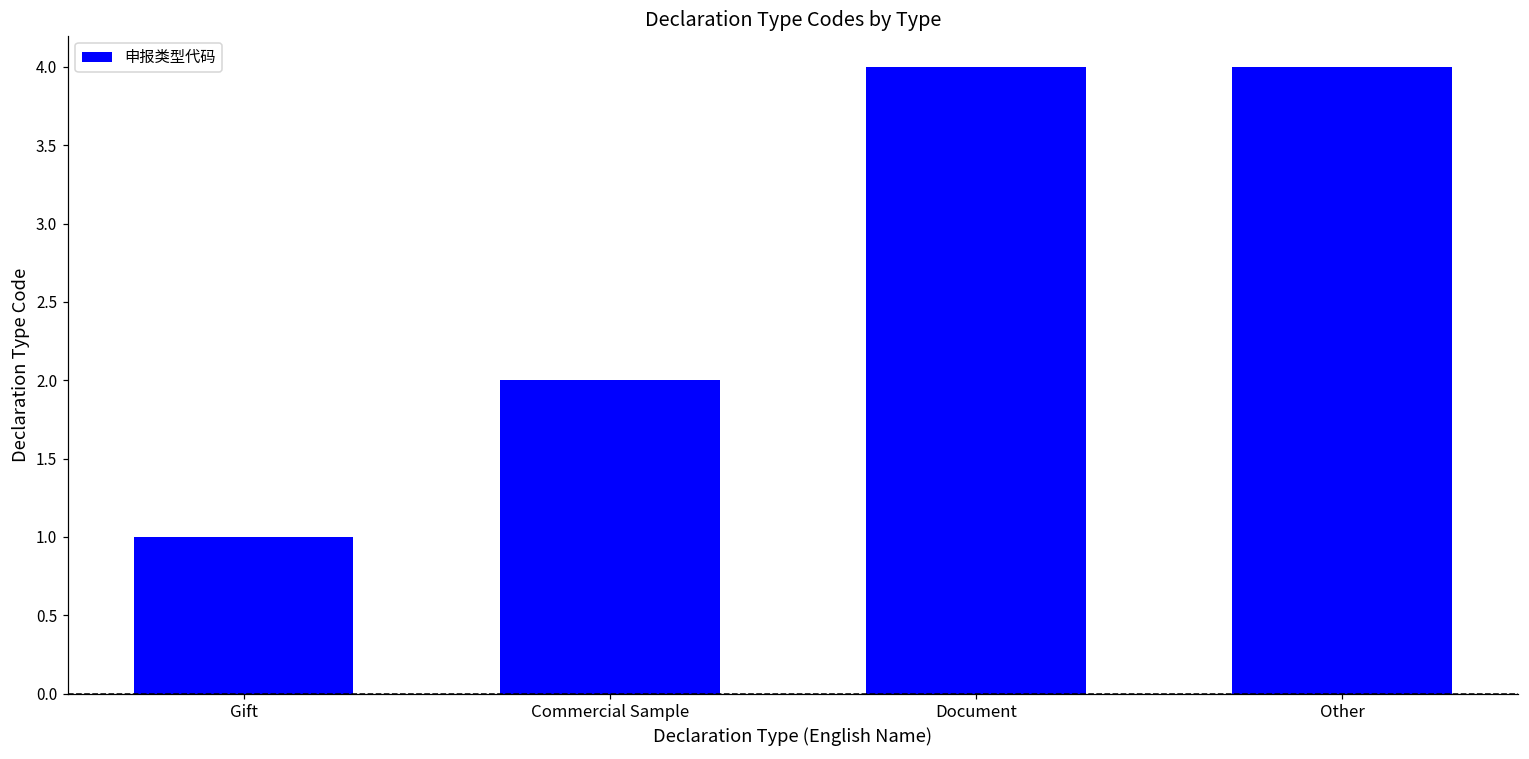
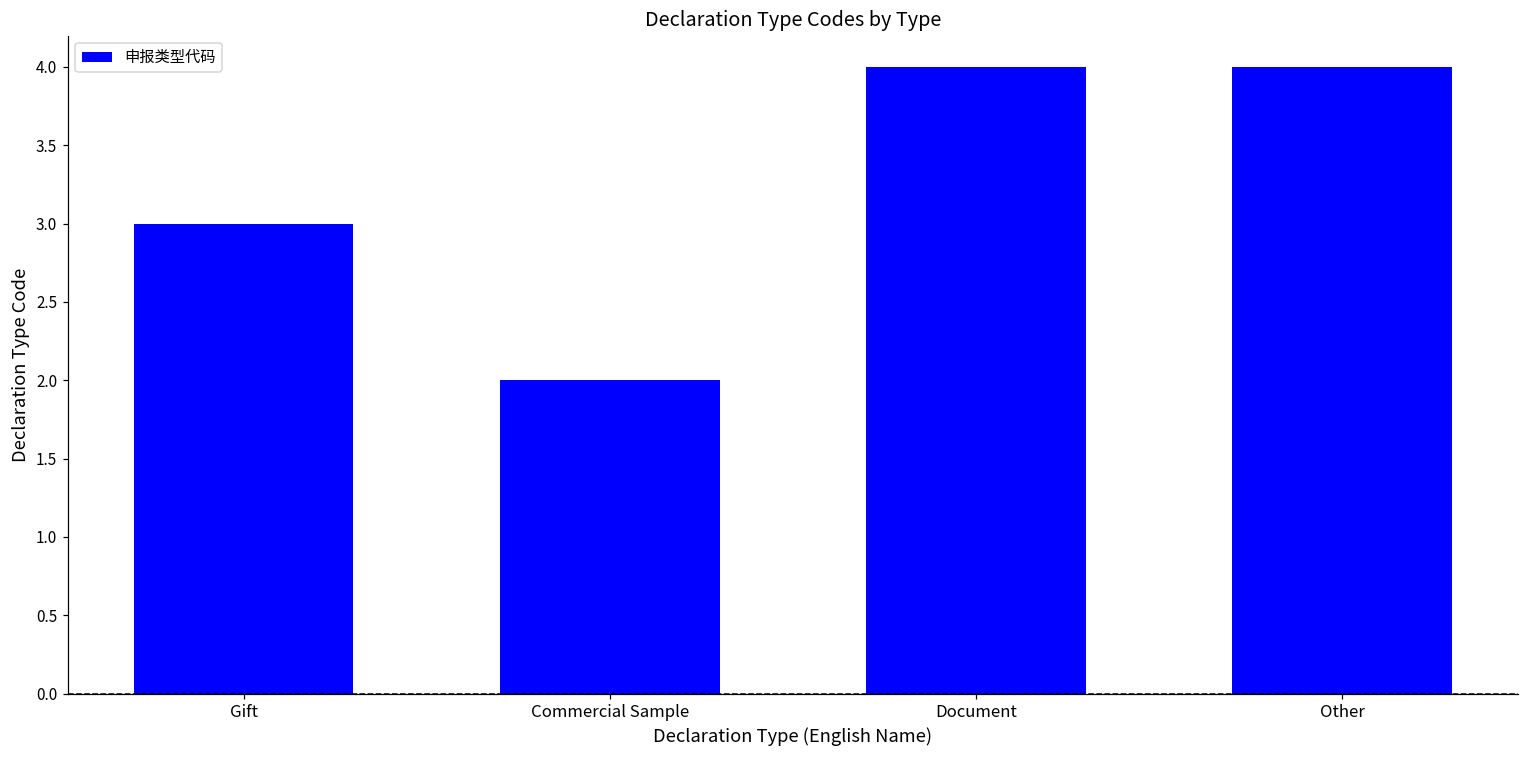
Gift: 1 -> 3
